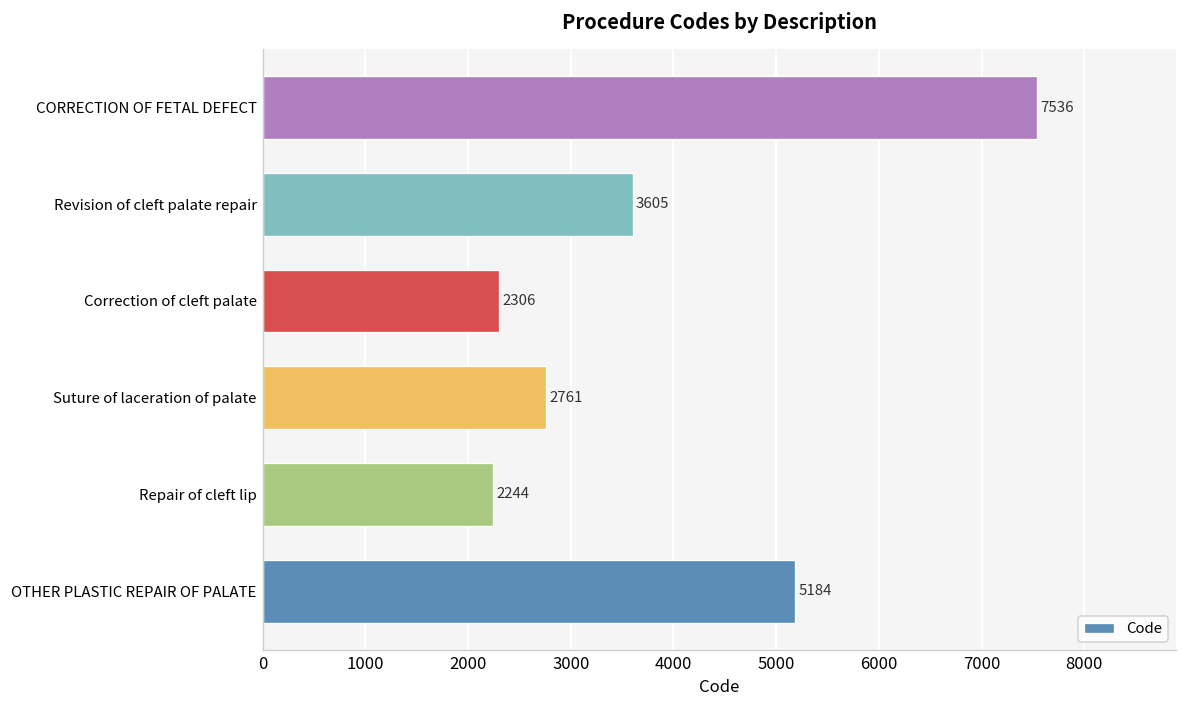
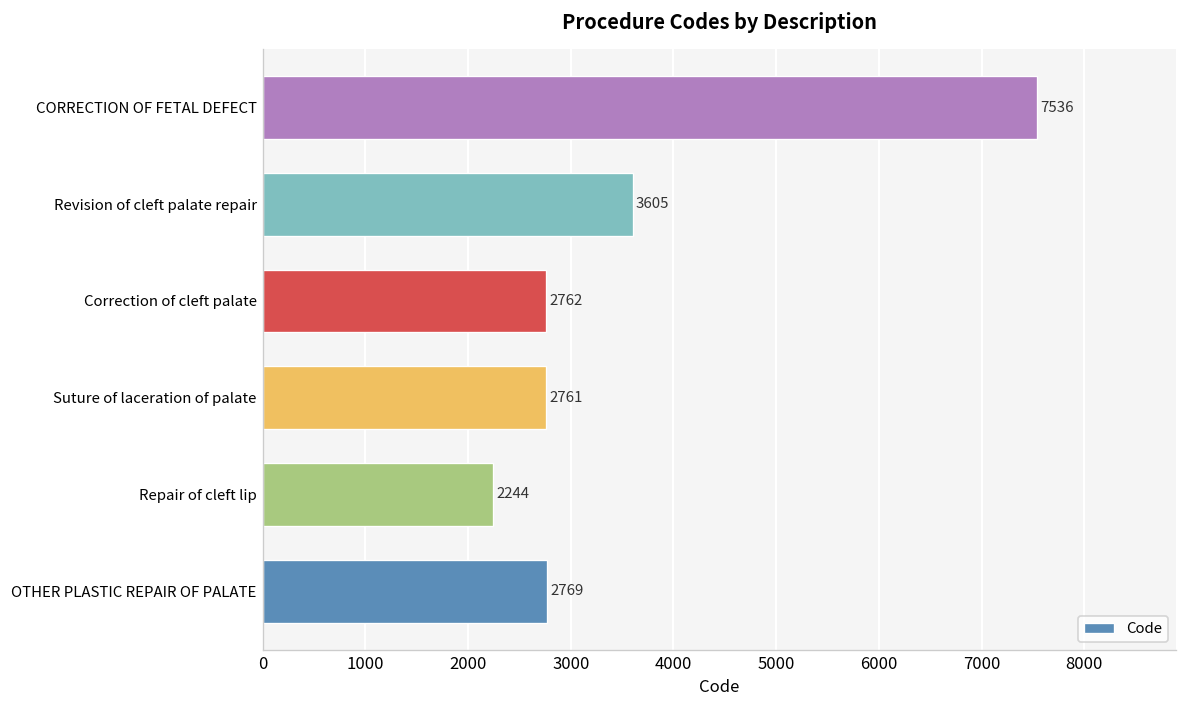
Correction of cleft palate: 2306 -> 2762
OTHER PLASTIC REPAIR OF PALATE: 5184 -> 2769
